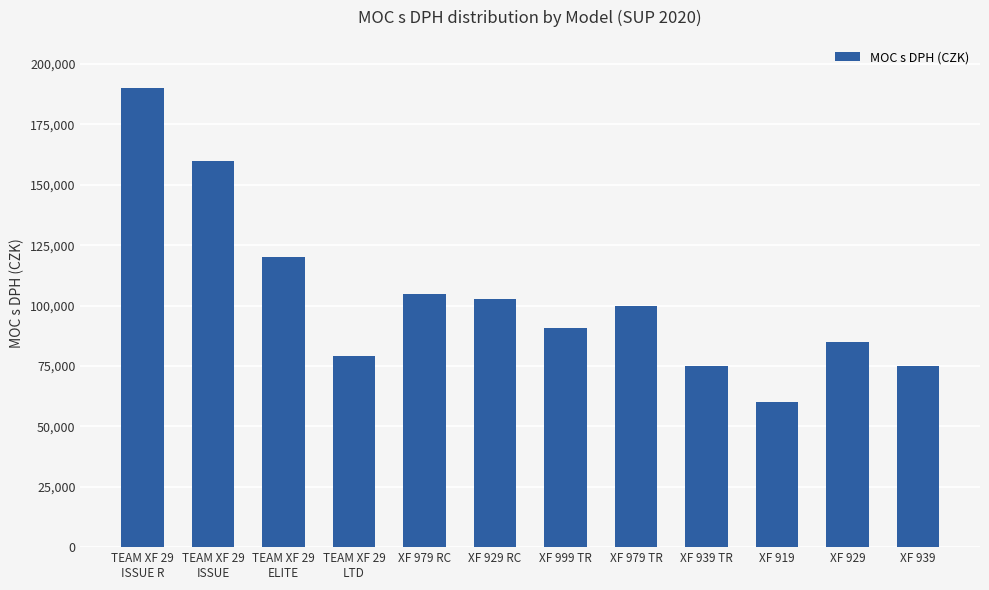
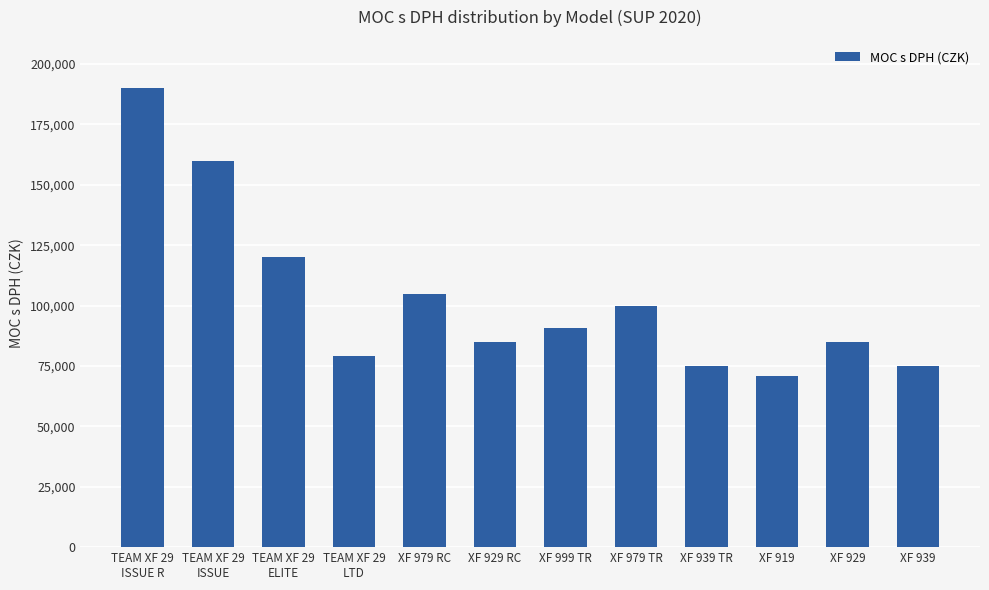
XF 929 RC: 103,000 -> 85,000
XF 919: 60,000 -> 71,000
